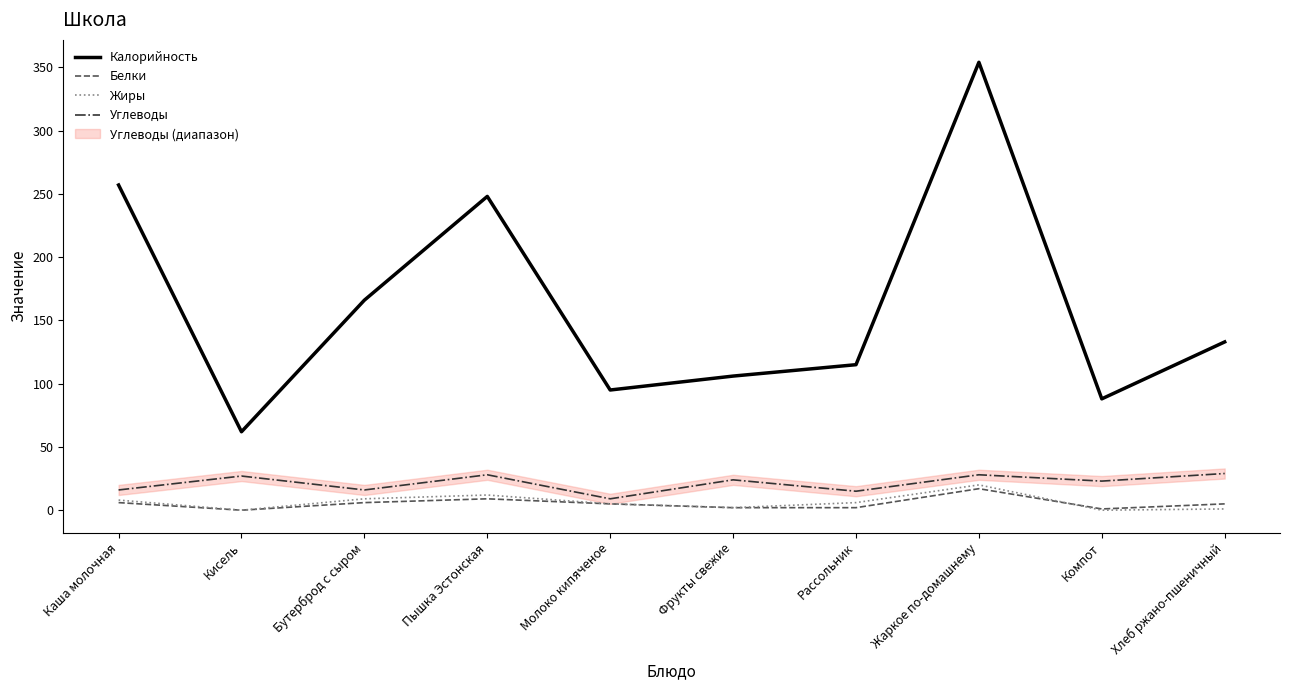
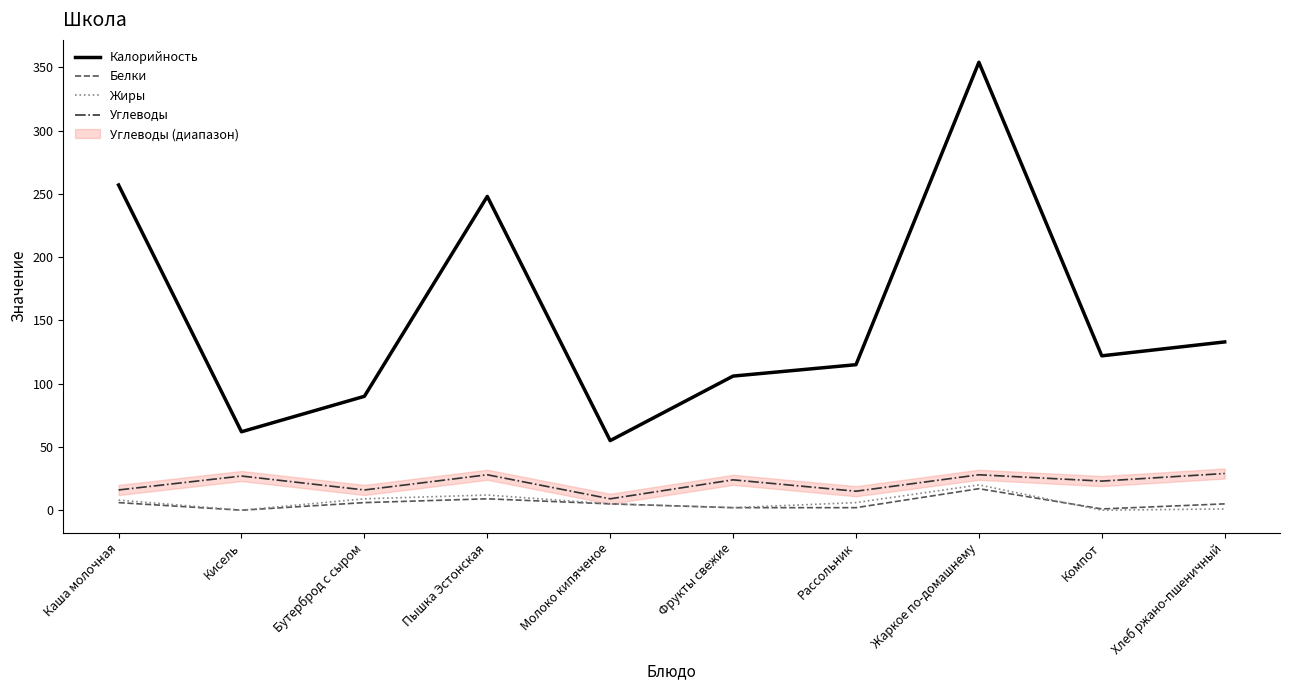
Калорийность, Бутерброд с сыром: 166 -> 90
Калорийность, Молоко кипяченое: 95 -> 55
Калорийность, Компот: 88 -> 122
